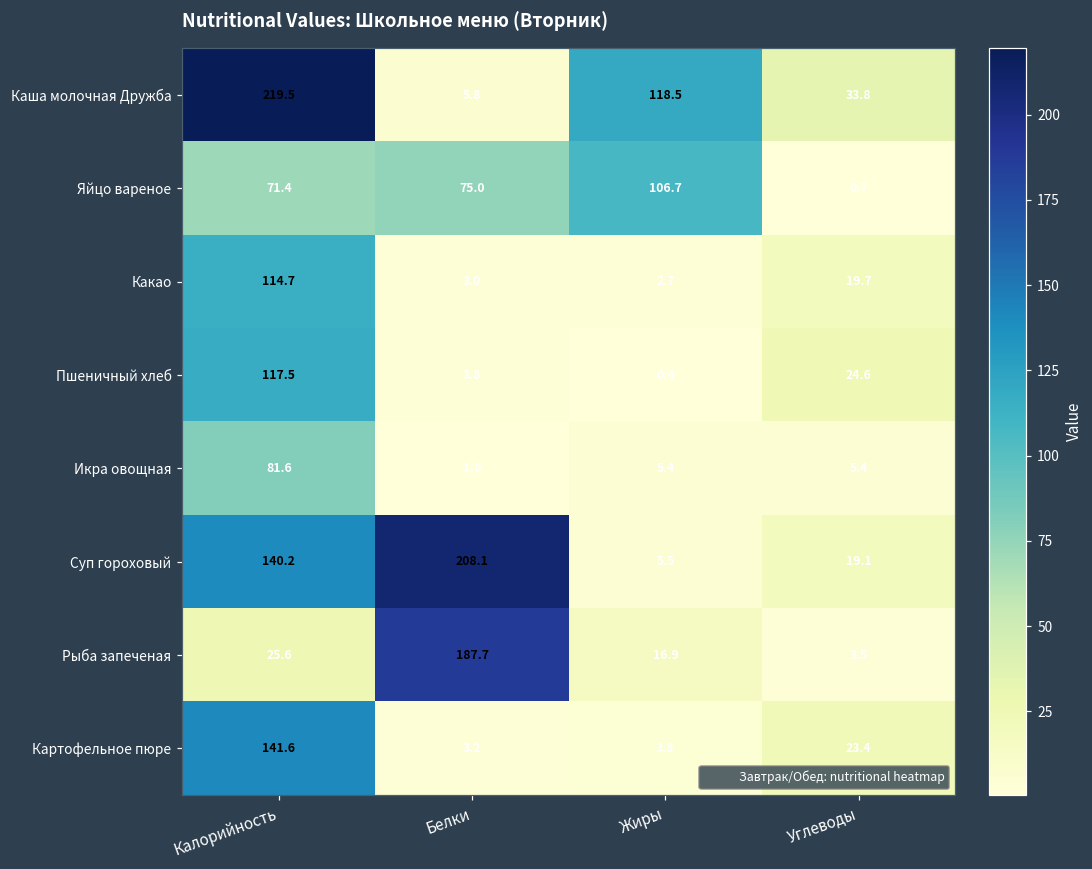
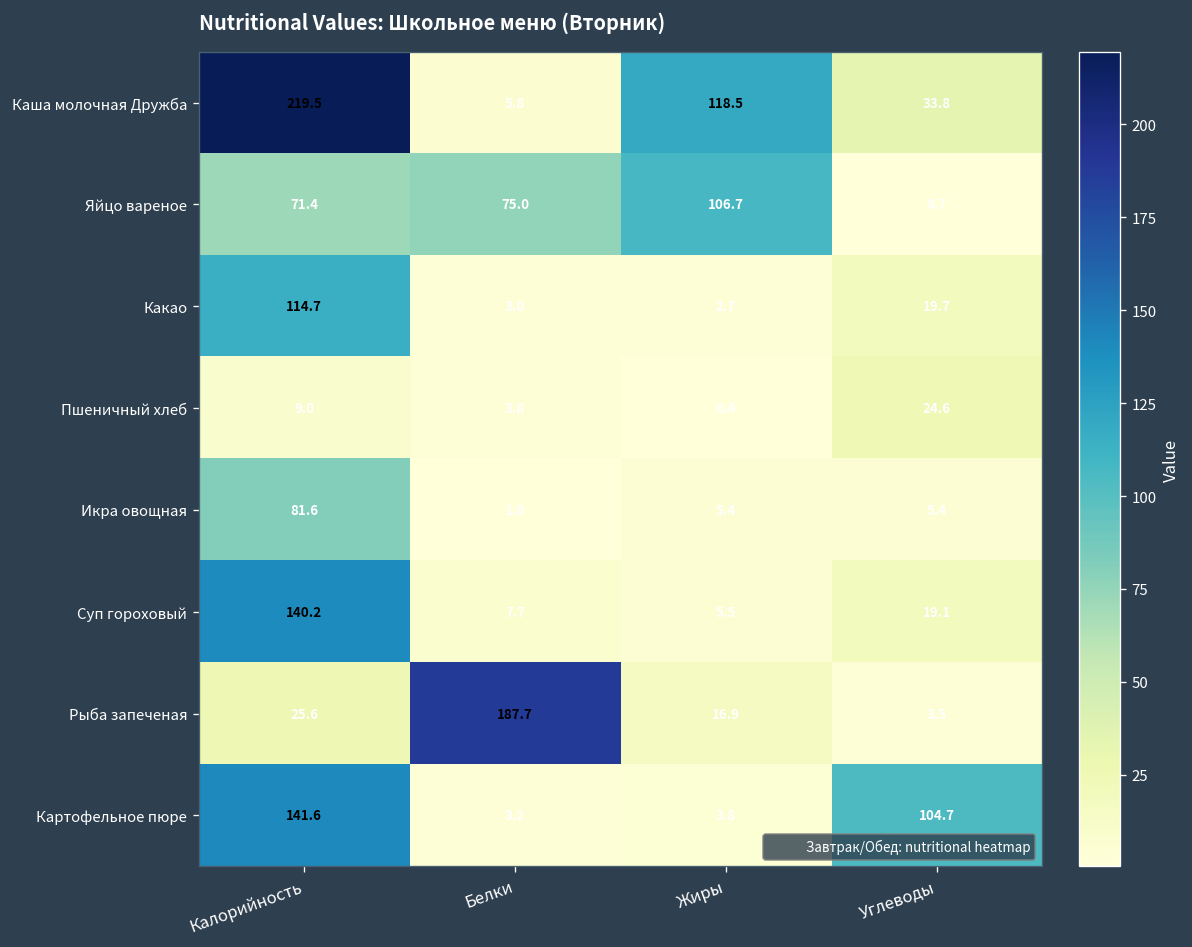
Пшеничный хлеб, Калорийность: 117.5 -> 9.0
Суп гороховый, Белки: 208.1 -> 7.7
Картофельное пюре, Углеводы: 23.4 -> 104.7
